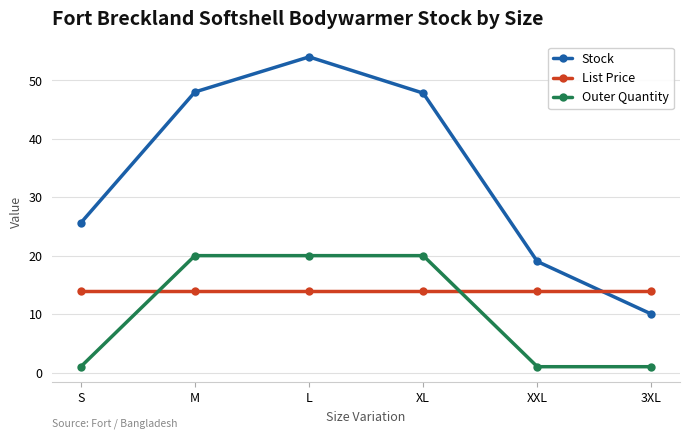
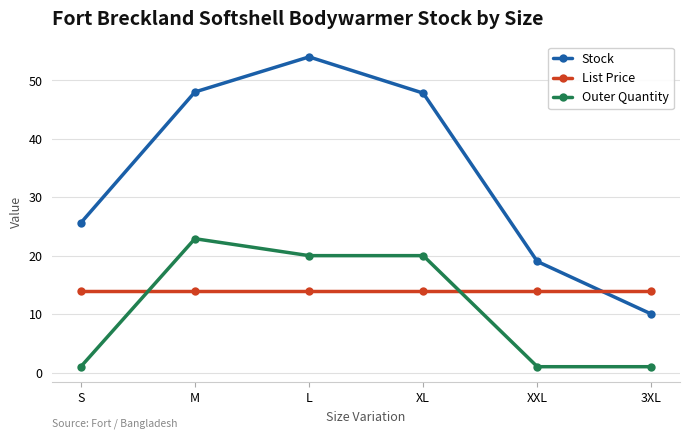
Outer Quantity, M: 20 -> 23
